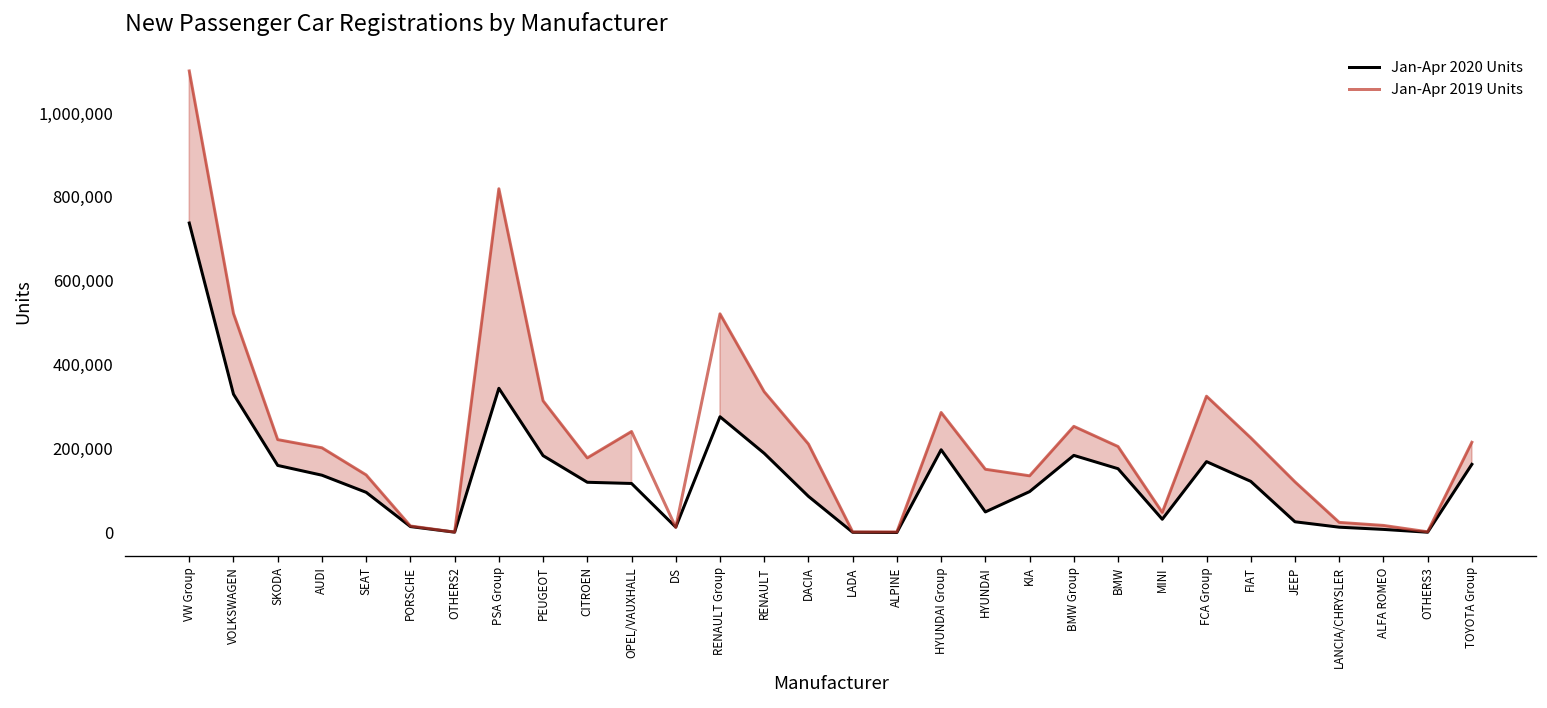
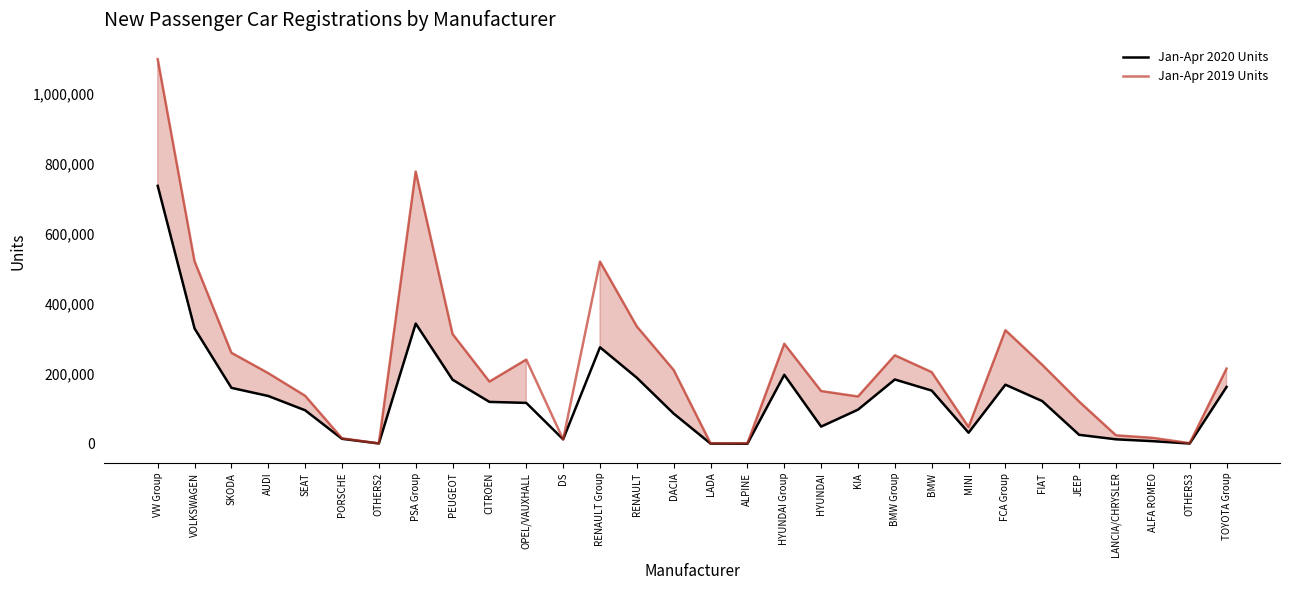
Jan-Apr 2019 Units, SKODA: 220,000 -> 260,000
Jan-Apr 2019 Units, PSA Group: 820,000 -> 780,000
